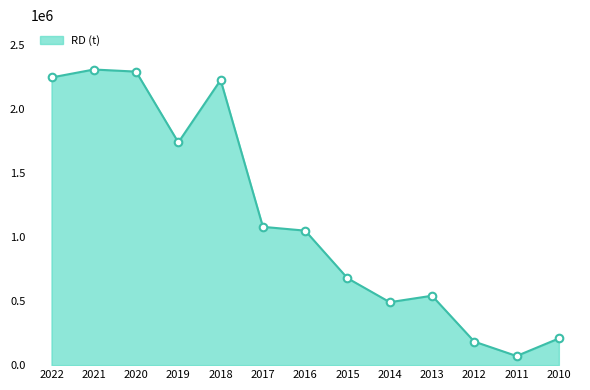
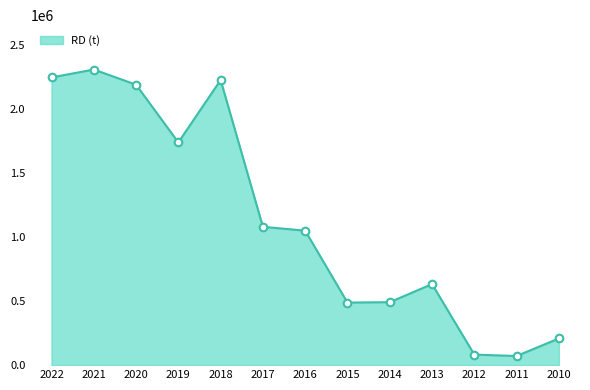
2020: 2290000 -> 2190000
2015: 680000 -> 490000
2013: 540000 -> 630000
2012: 180000 -> 80000
